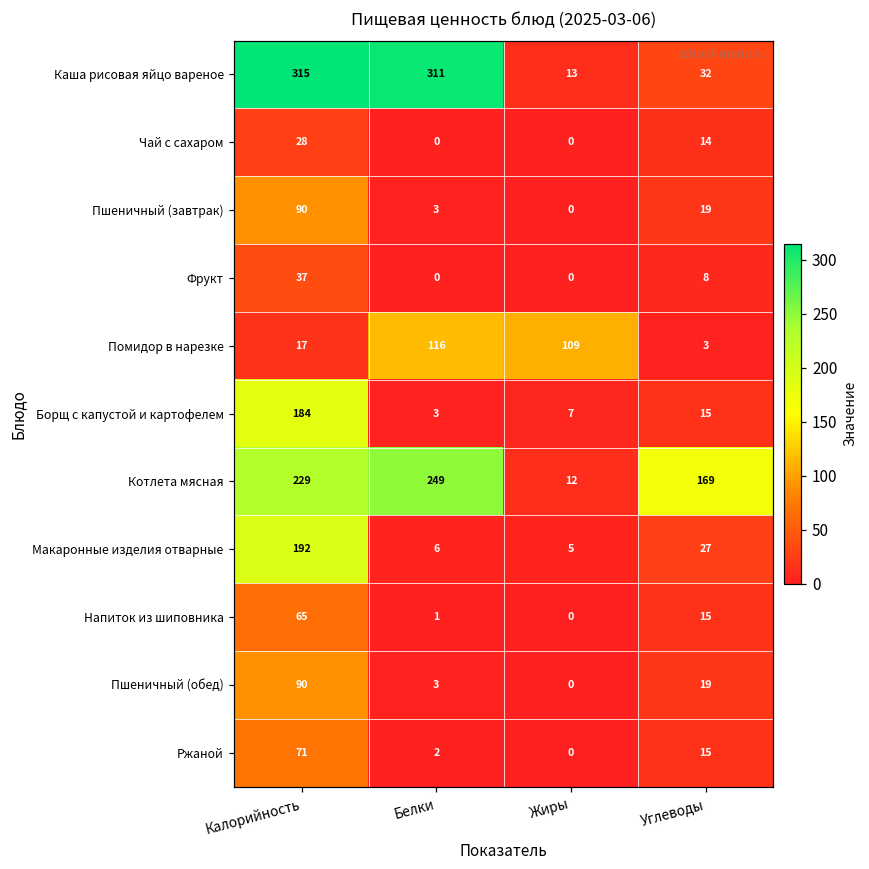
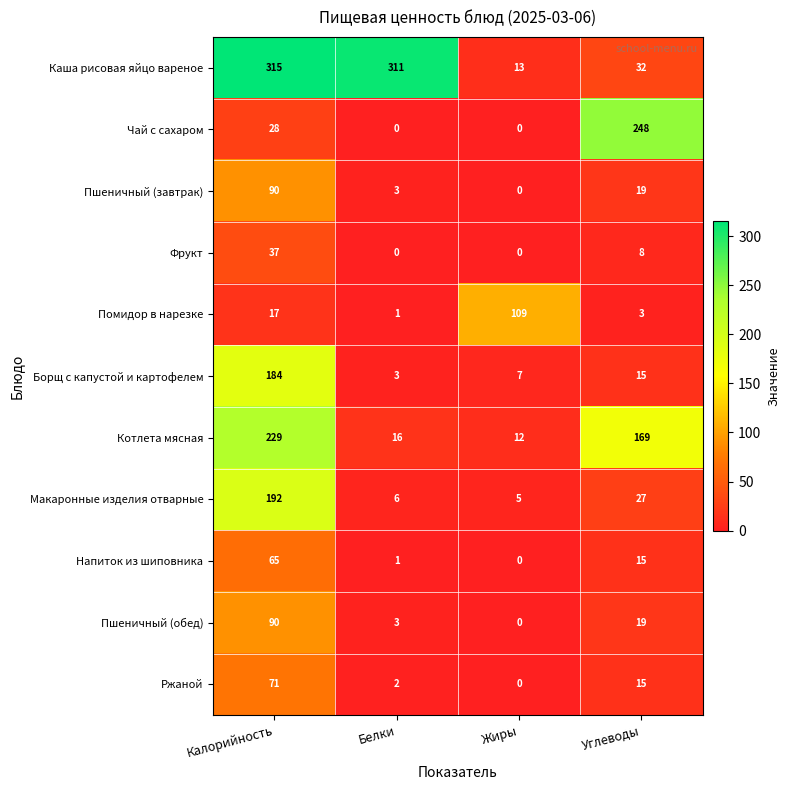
Чай с сахаром, Углеводы: 14 -> 248
Помидор в нарезке, Белки: 116 -> 1
Котлета мясная, Белки: 249 -> 16
